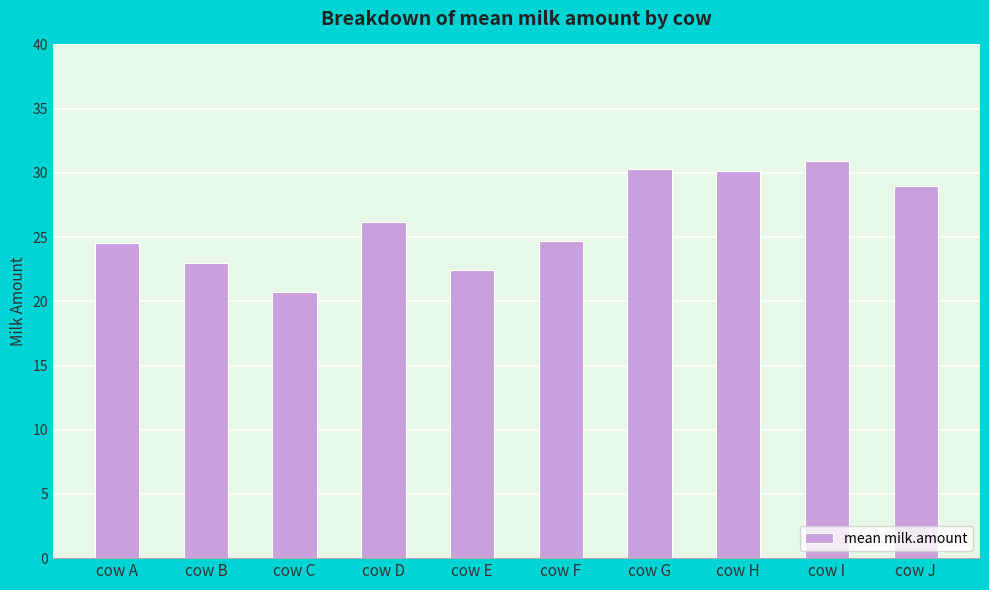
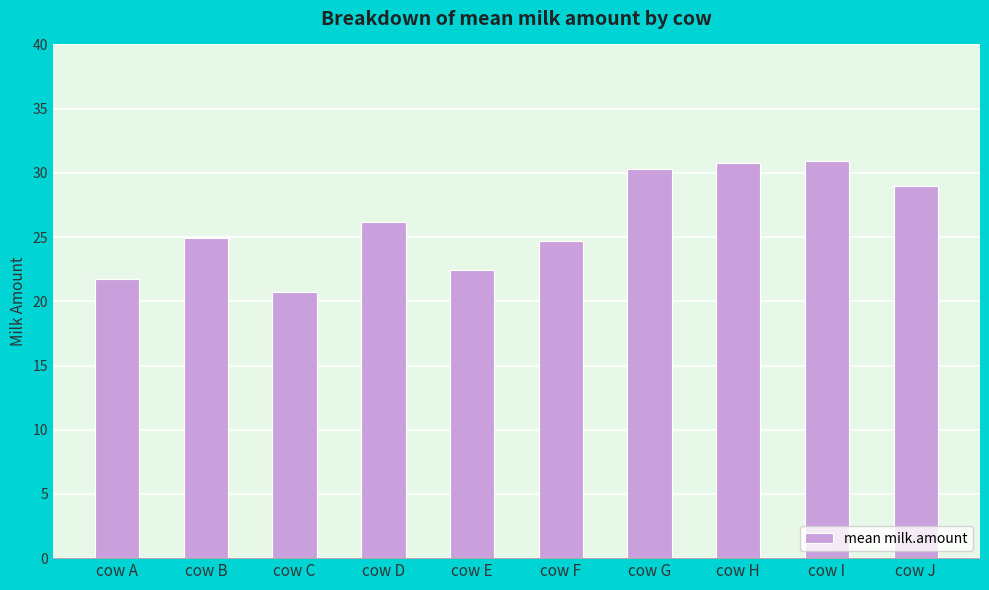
cow A: 24.6 -> 21.8
cow B: 23.0 -> 24.9
cow H: 30.2 -> 30.8
